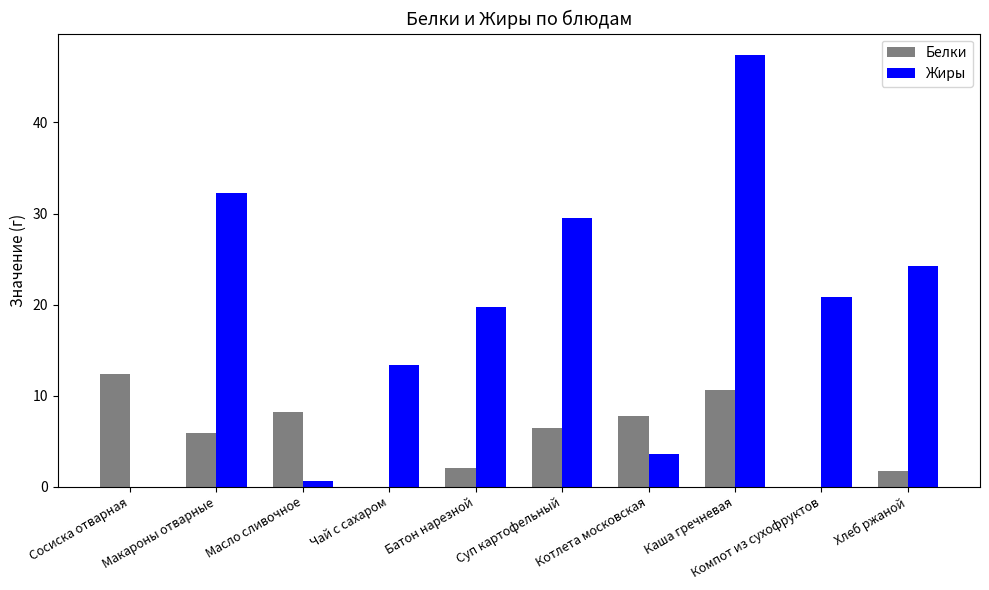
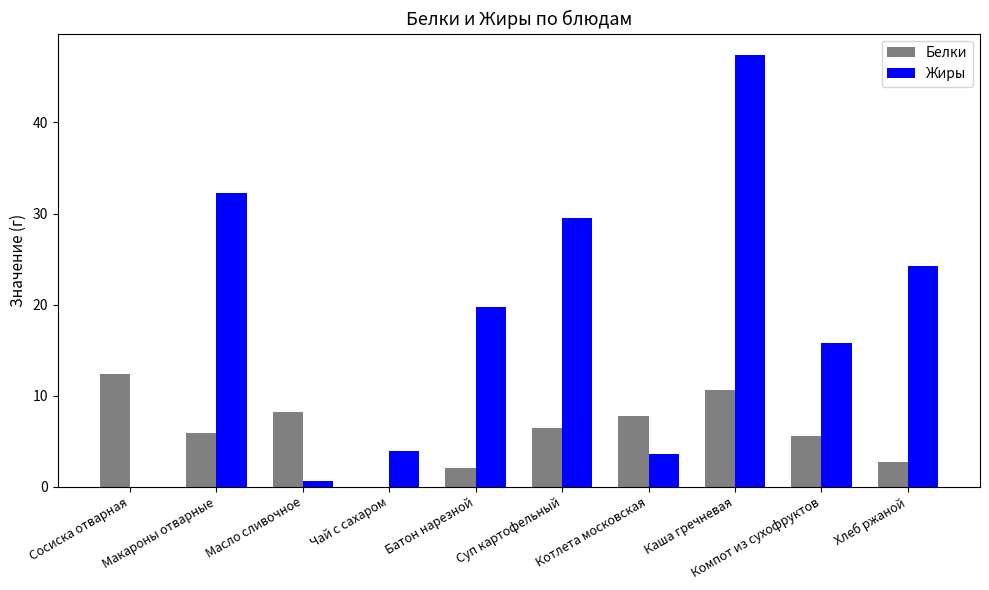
Жиры, Чай с сахаром: 13 -> 4
Белки, Компот из сухофруктов: 0 -> 6
Жиры, Компот из сухофруктов: 21 -> 16
Белки, Хлеб ржаной: 2 -> 3
